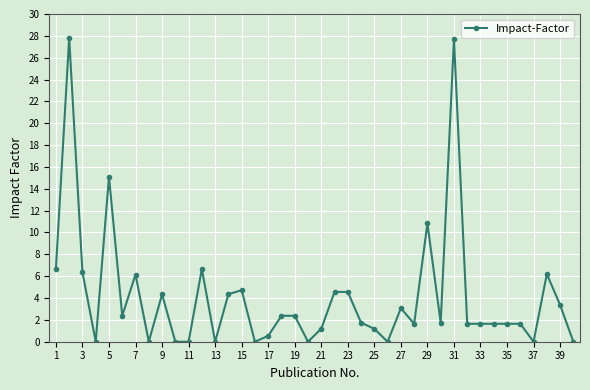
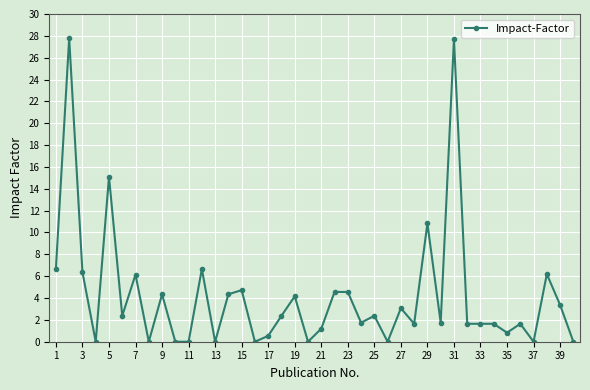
19: 2.4 -> 4.2
25: 1.2 -> 2.4
35: 1.6 -> 0.8
